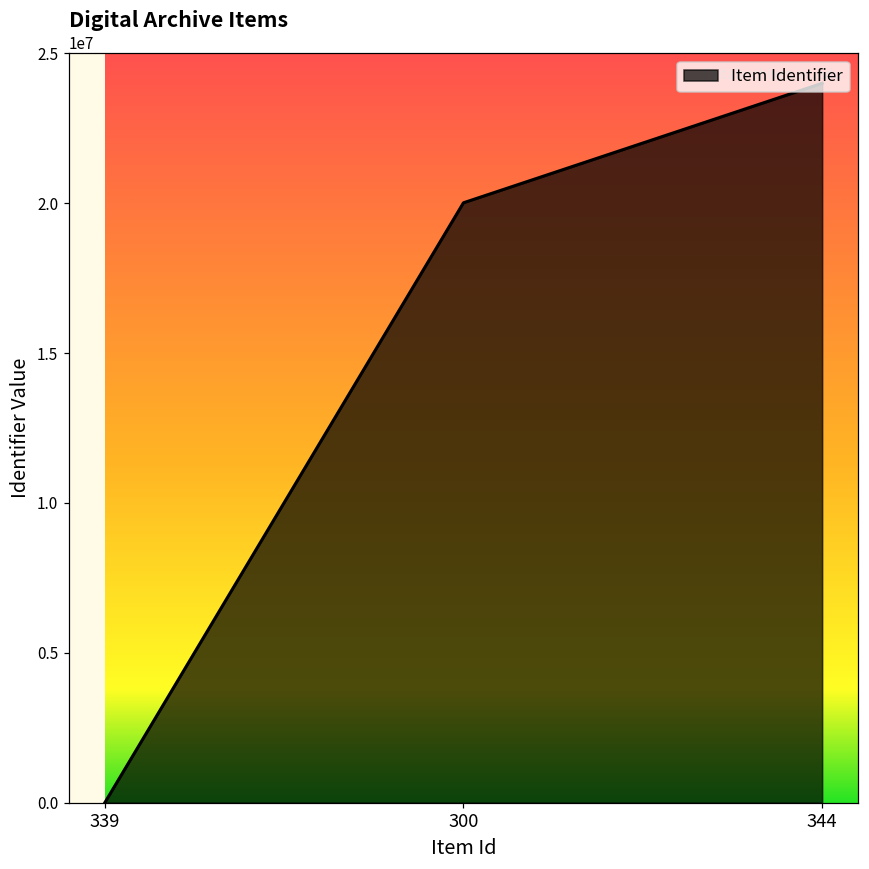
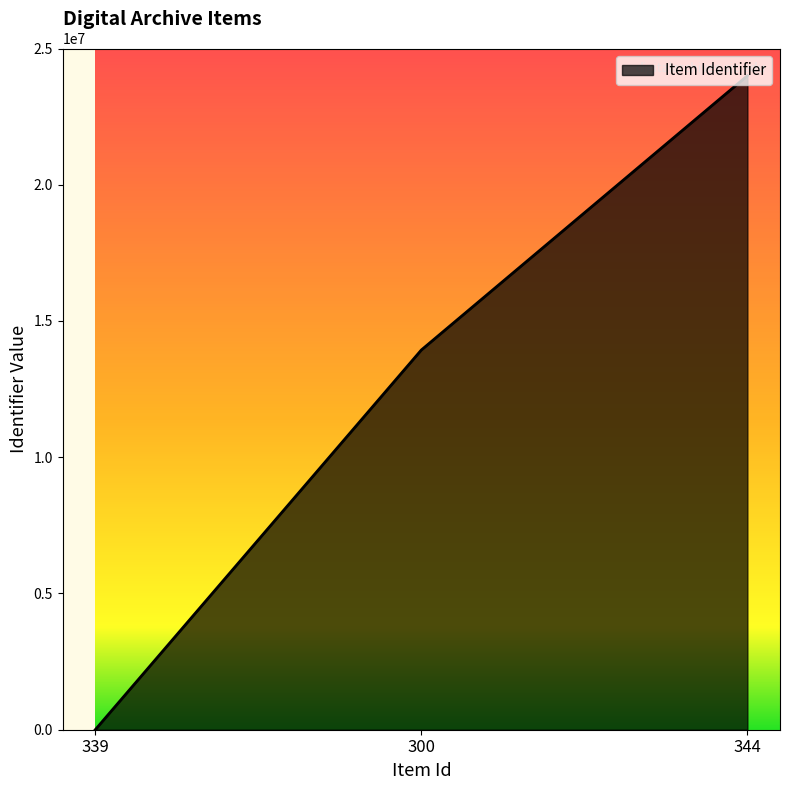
300: 20000000 -> 13900000
